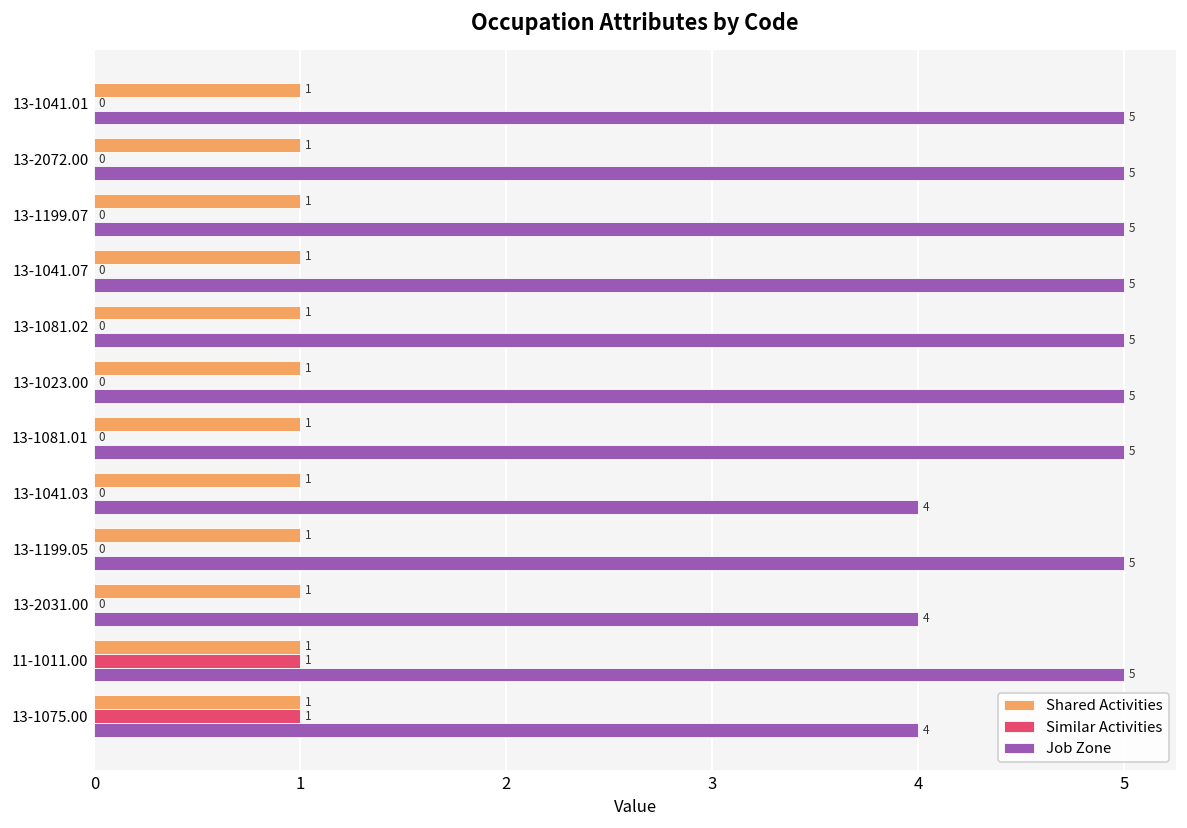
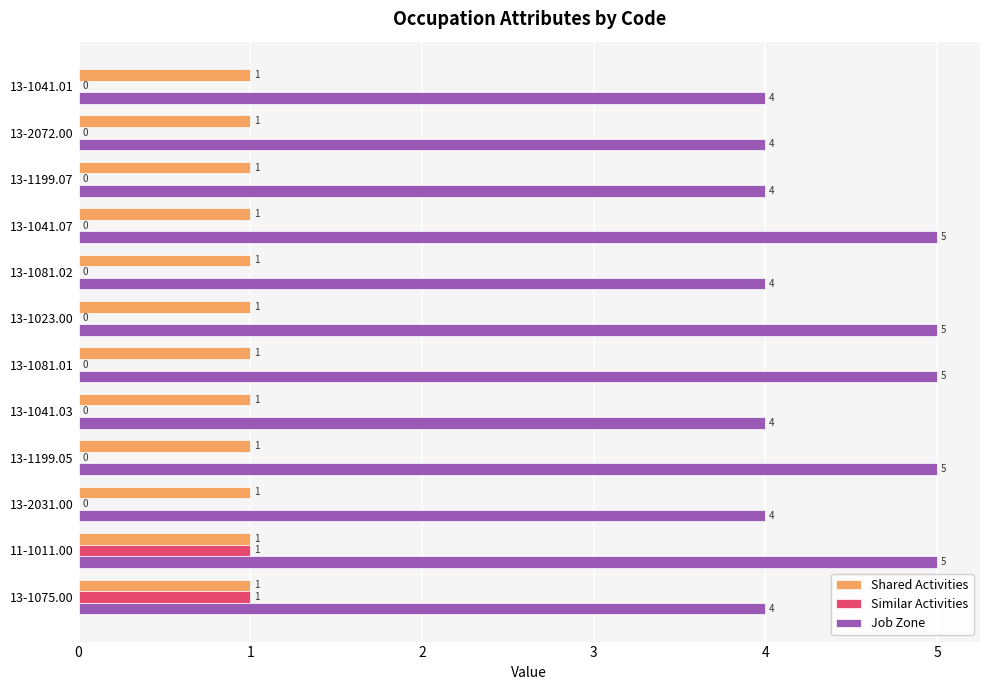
Job Zone, 13-1041.01: 5 -> 4
Job Zone, 13-2072.00: 5 -> 4
Job Zone, 13-1199.07: 5 -> 4
Job Zone, 13-1081.02: 5 -> 4
